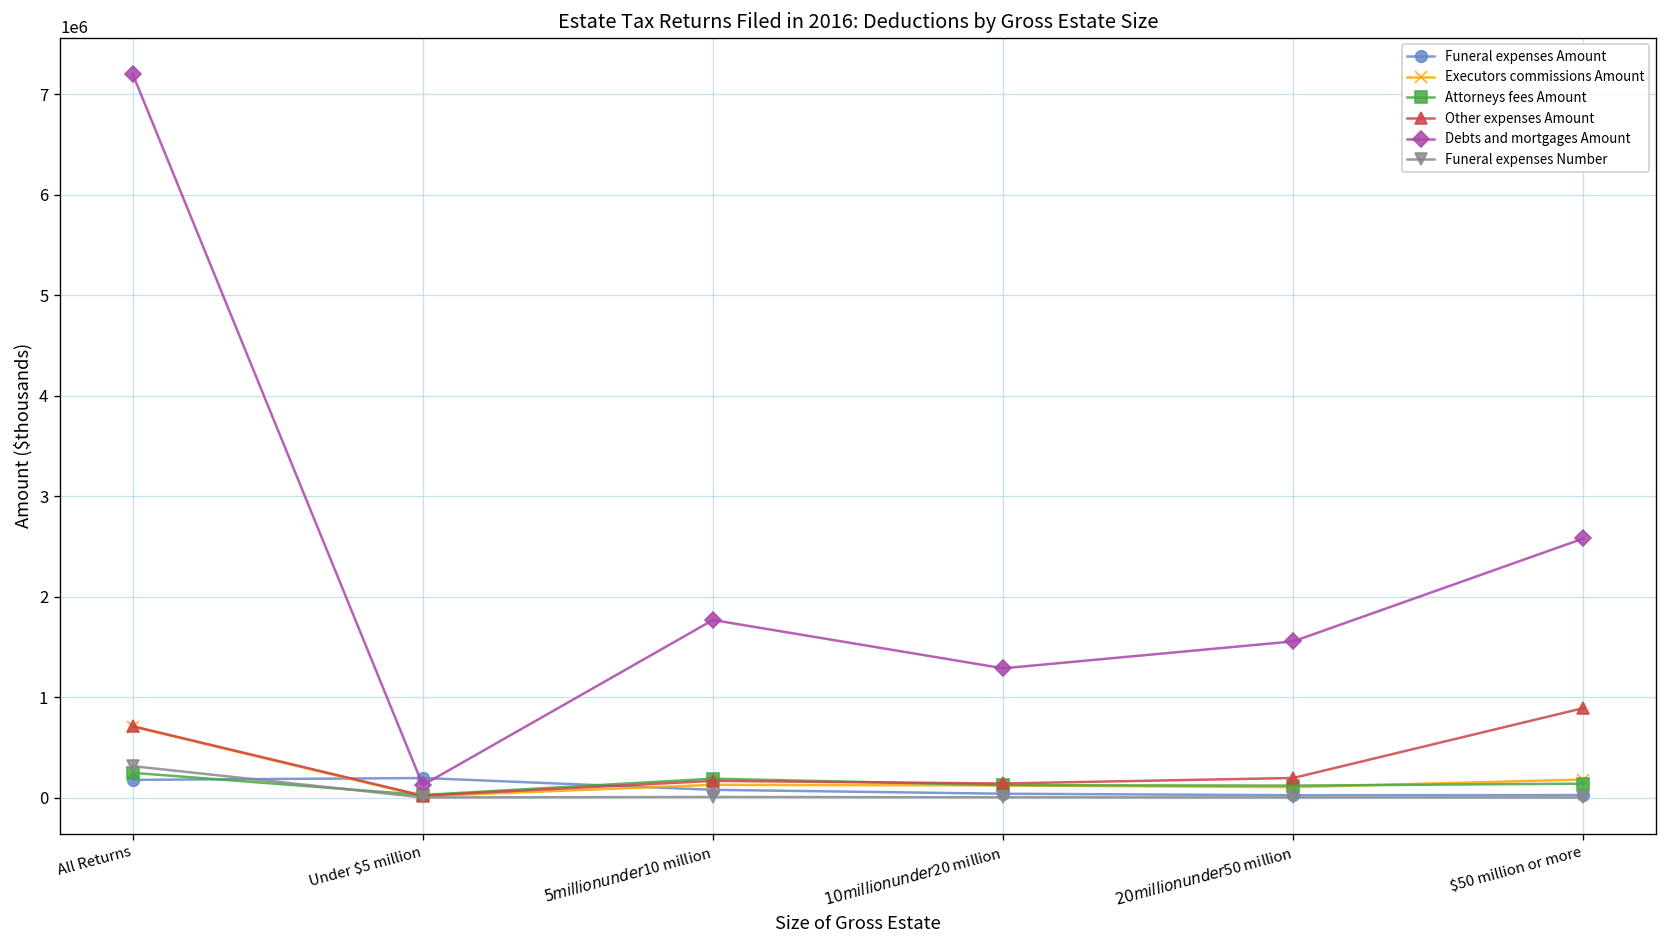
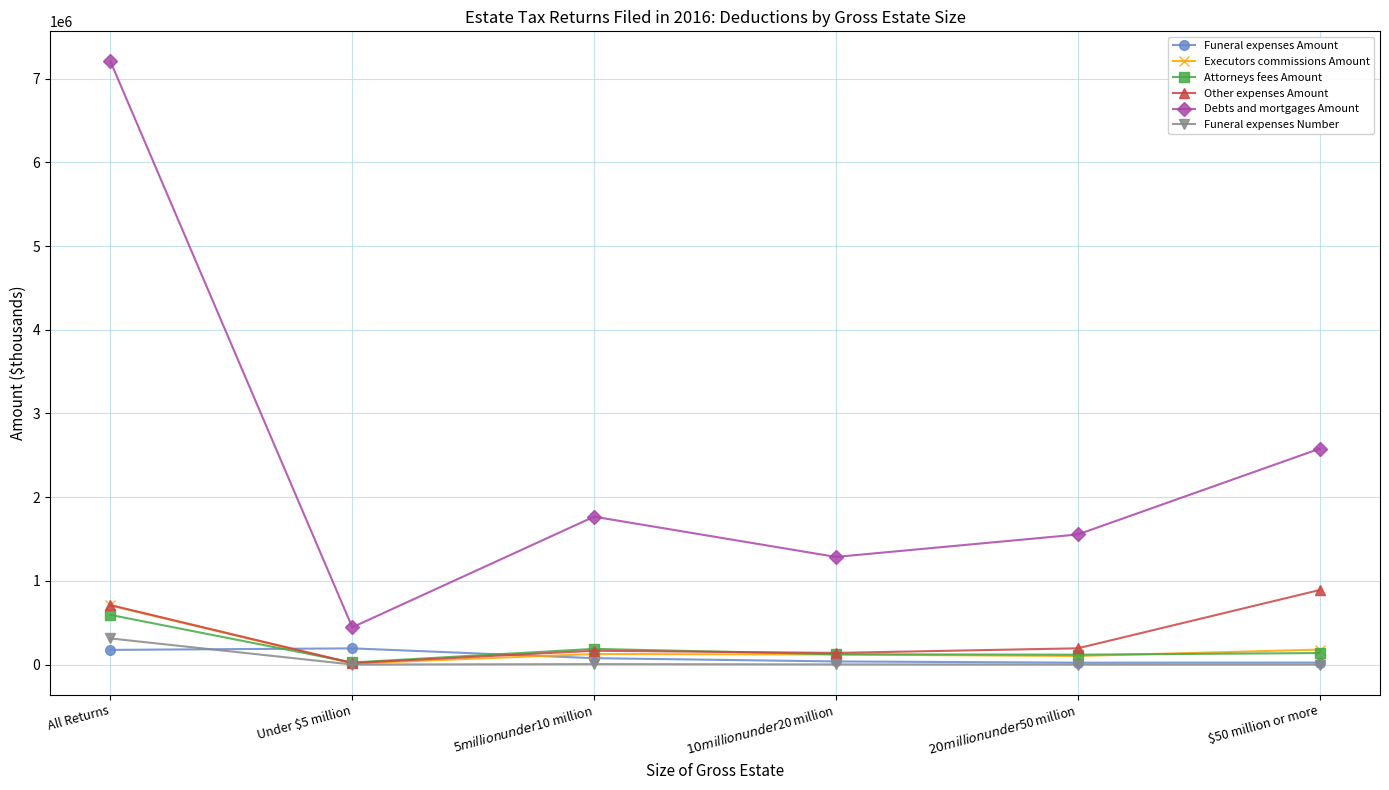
Attorneys fees Amount, All Returns: 200000 -> 600000
Debts and mortgages Amount, Under $5 million: 100000 -> 400000
